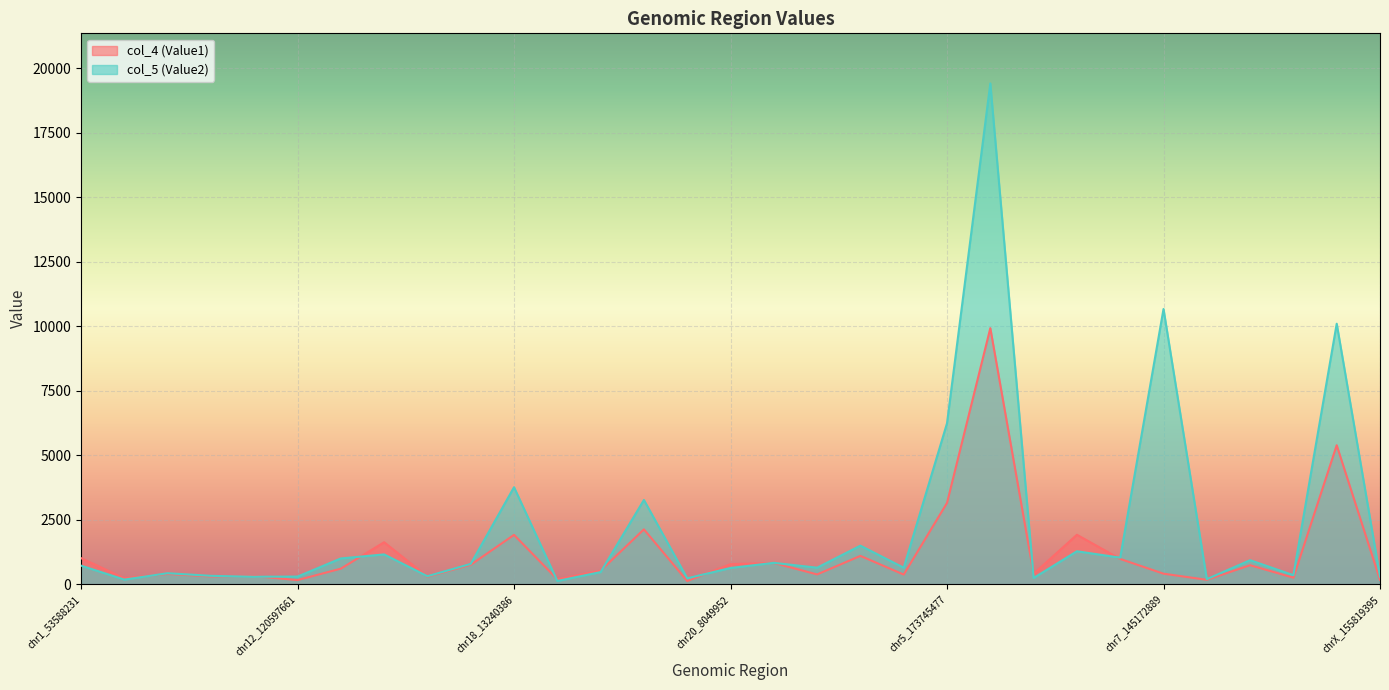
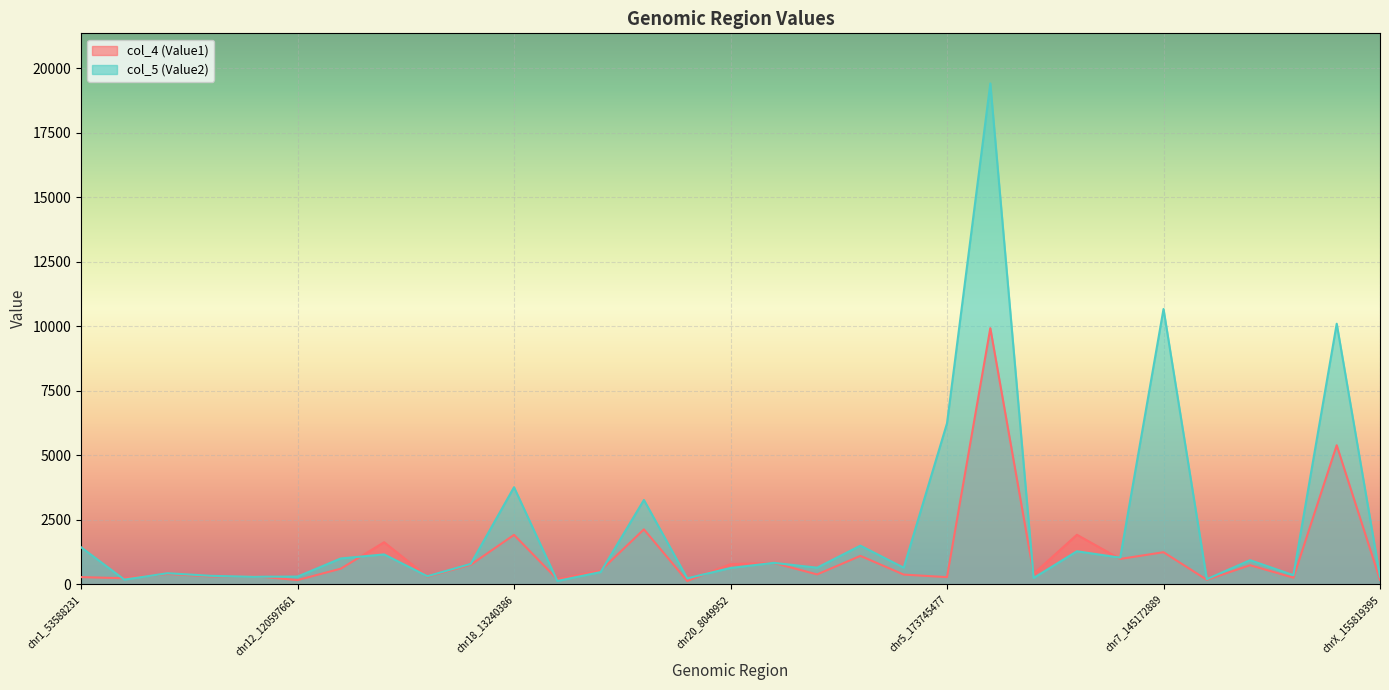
col_4 (Value1), chr1_53588231: 1000 -> 300
col_5 (Value2), chr1_53588231: 700 -> 1400
col_4 (Value1), chr5_173745477: 3100 -> 300
col_4 (Value1), chr7_145172889: 400 -> 1200
